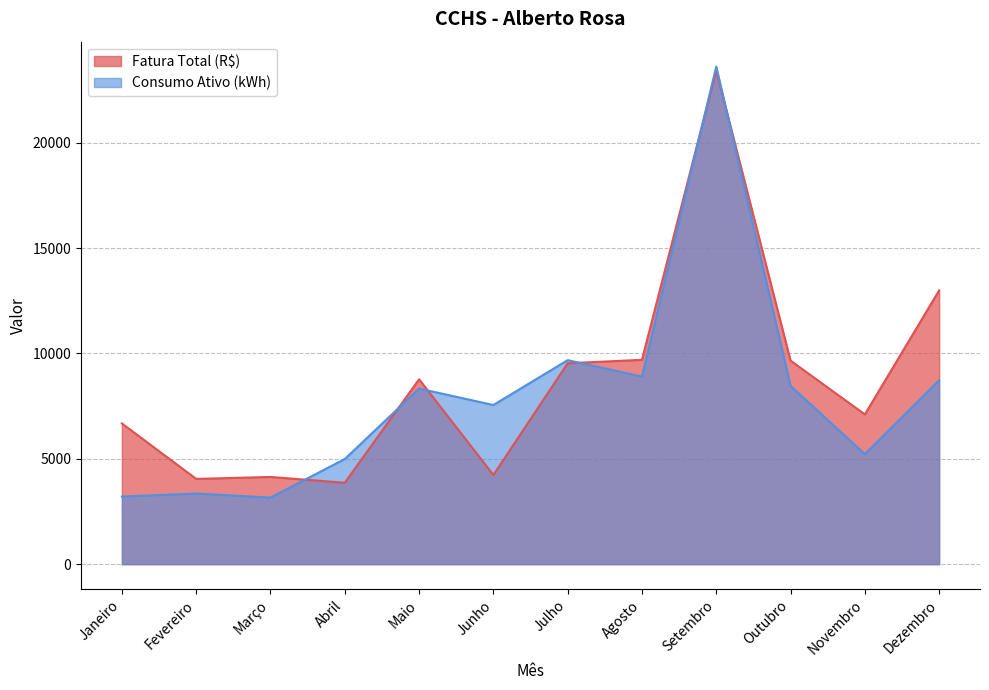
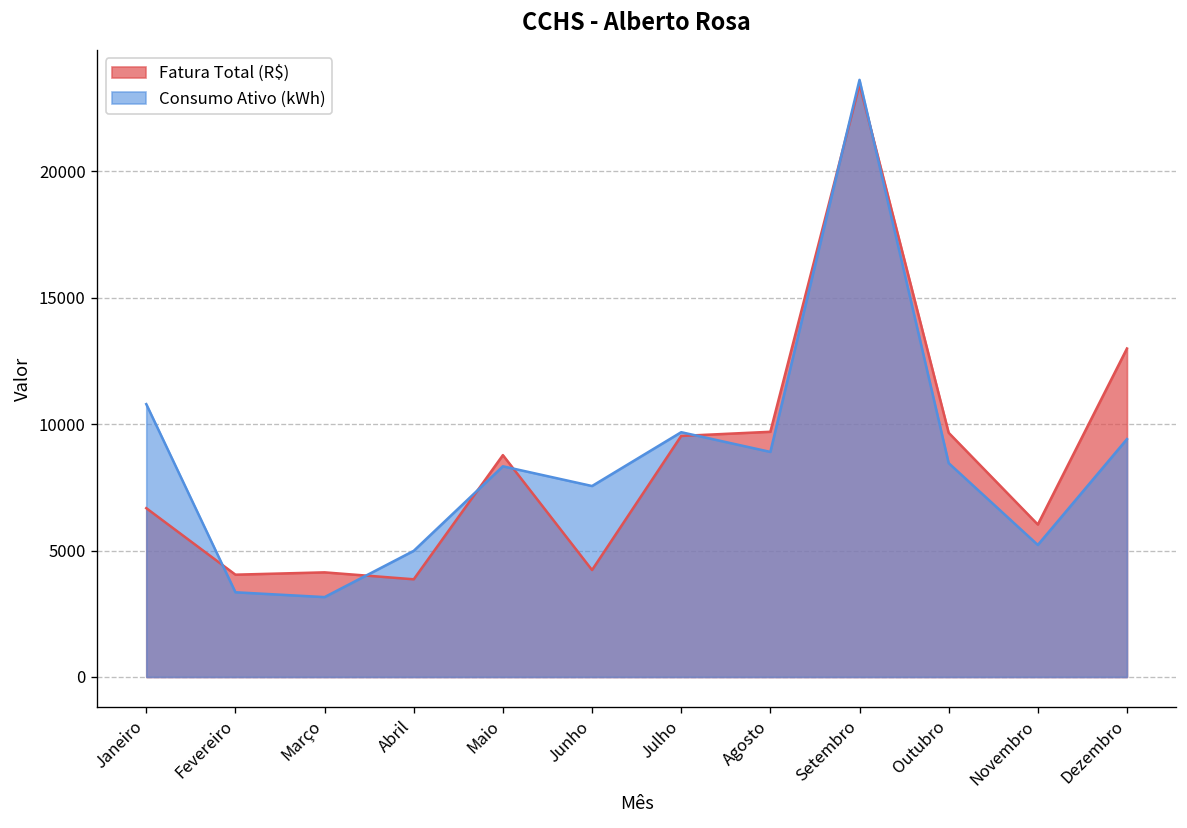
Consumo Ativo (kWh), Janeiro: 3200 -> 10800
Fatura Total (R$), Novembro: 7100 -> 6000
Consumo Ativo (kWh), Dezembro: 8700 -> 9400
